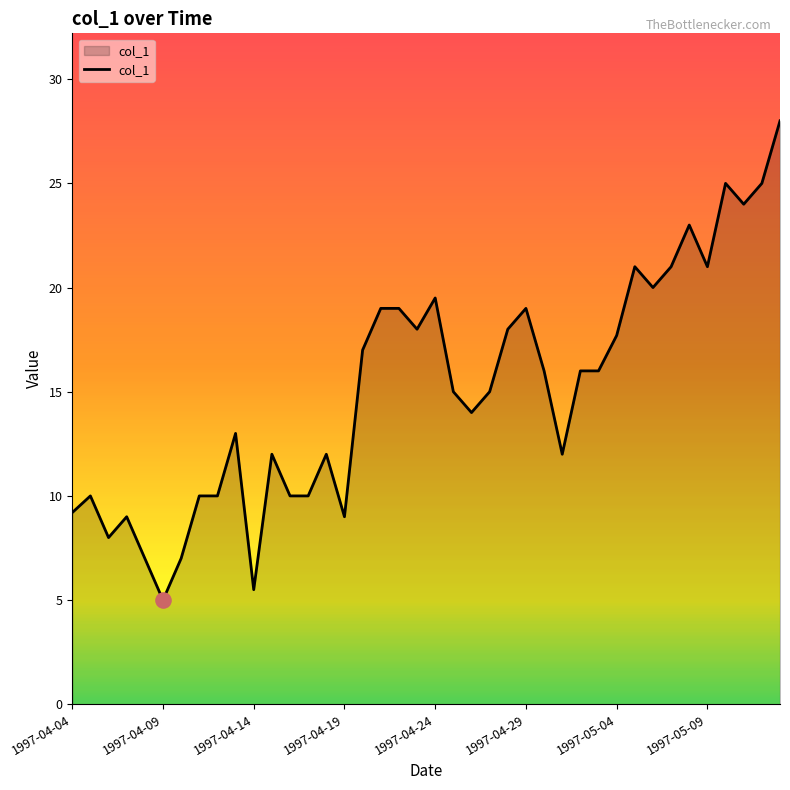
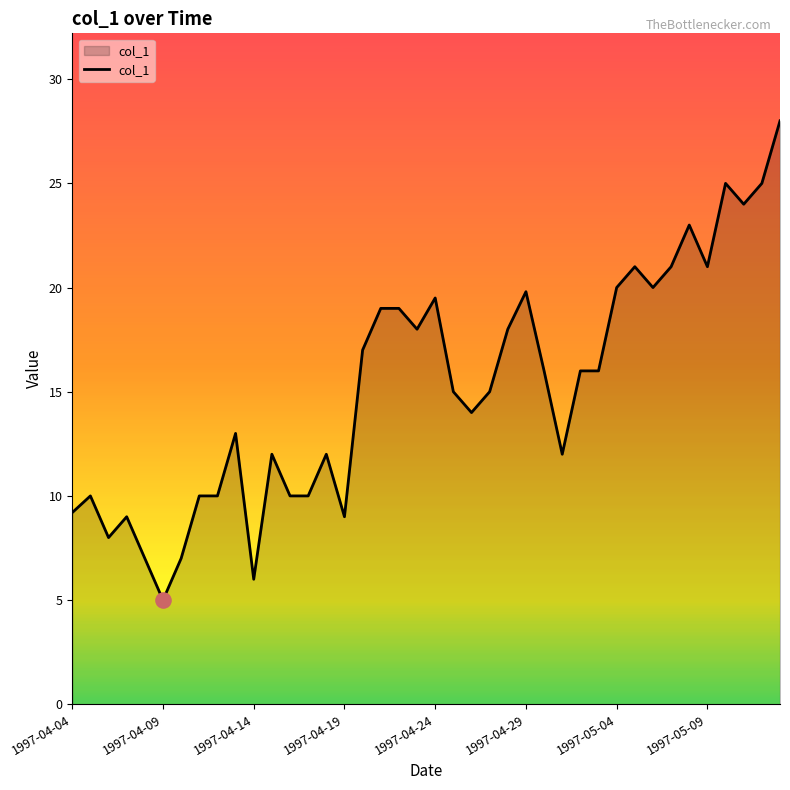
col_1, 1997-04-14: 5.5 -> 6.0
col_1, 1997-04-29: 19.0 -> 19.8
col_1, 1997-05-04: 17.7 -> 20.0
